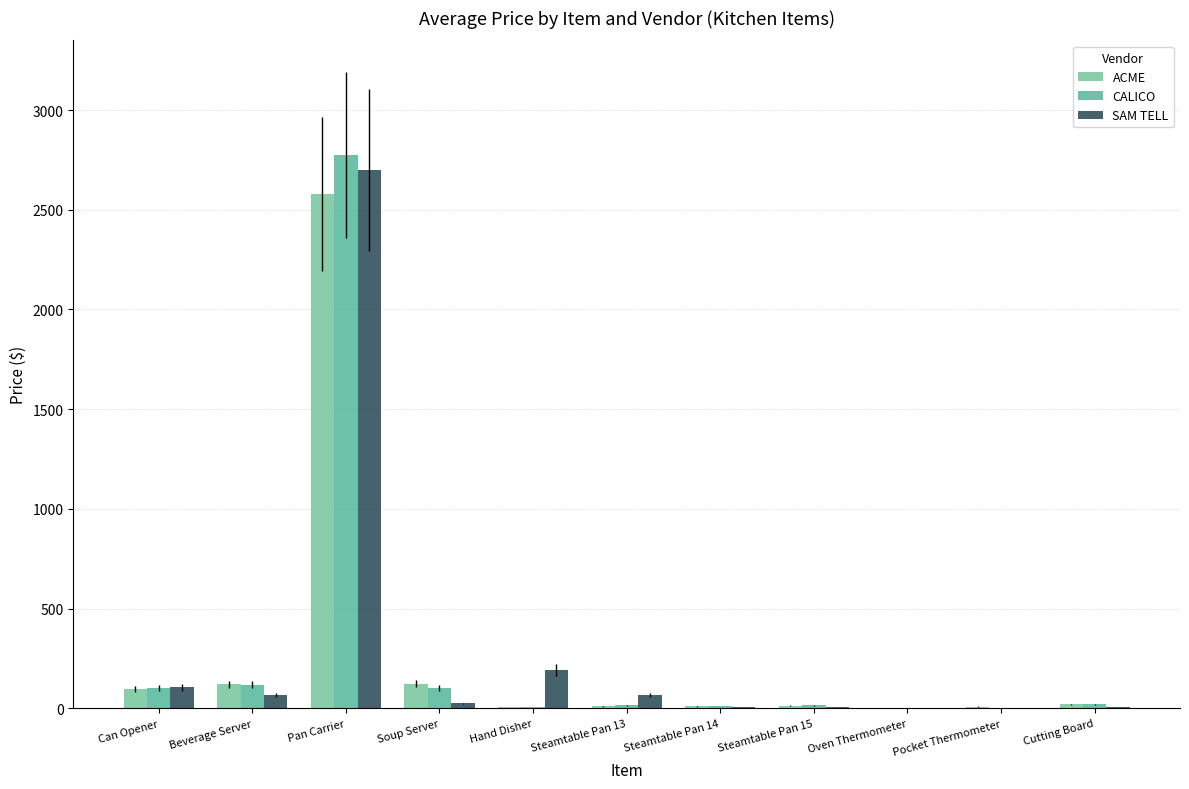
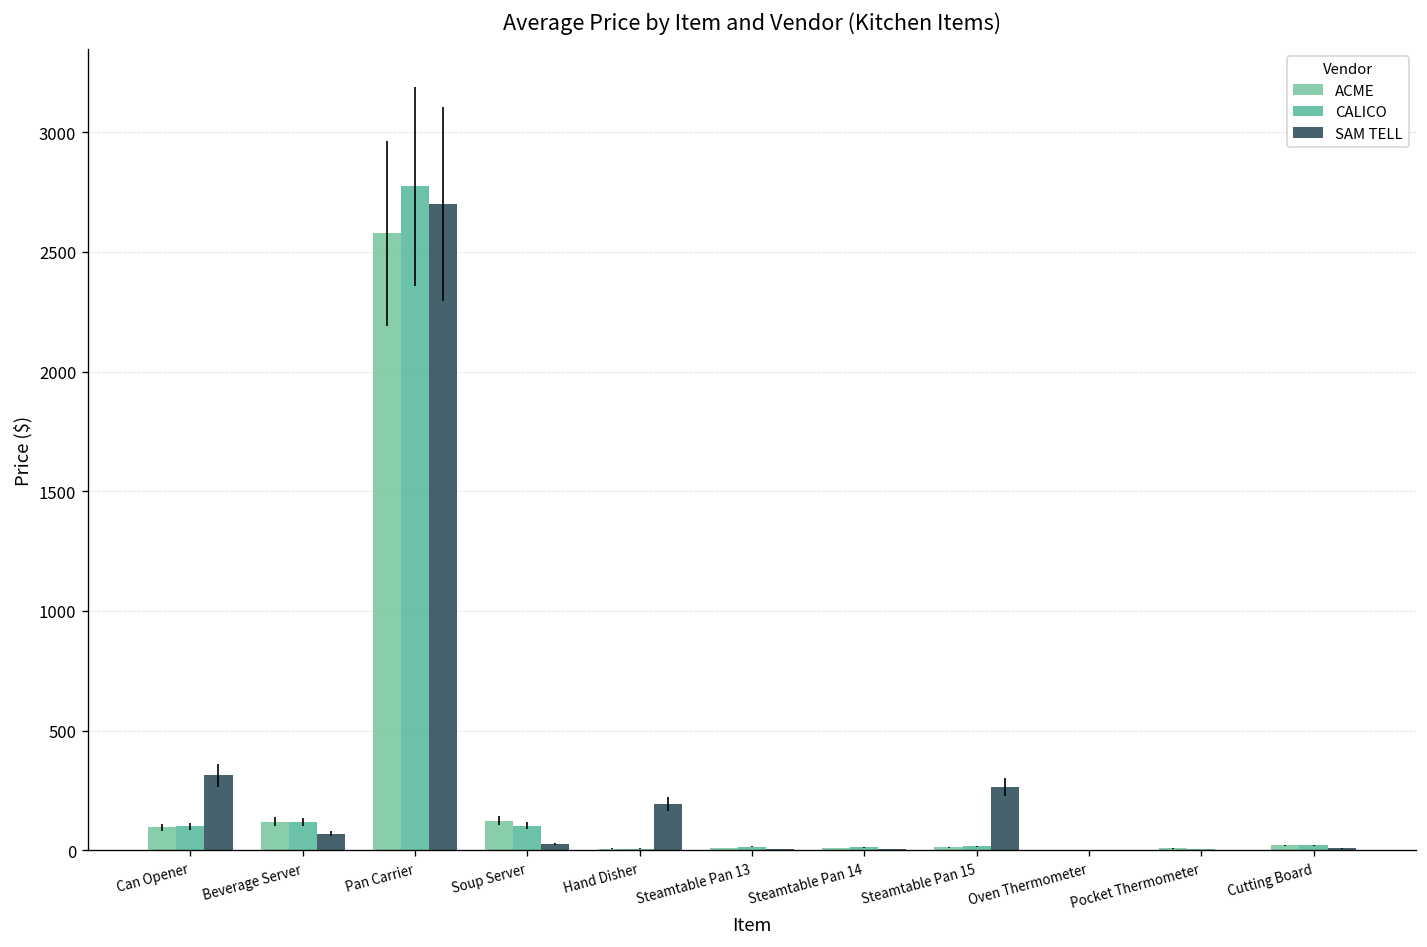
SAM TELL, Can Opener: 110 -> 310
SAM TELL, Steamtable Pan 13: 70 -> 0
SAM TELL, Steamtable Pan 15: 10 -> 260
